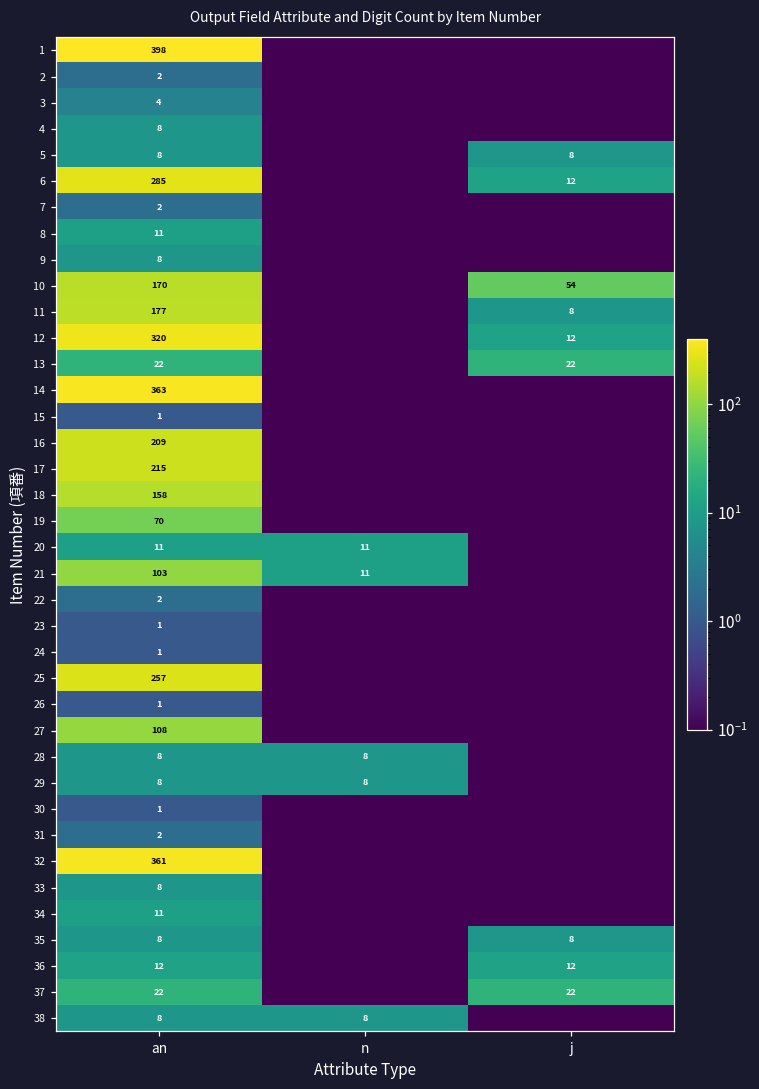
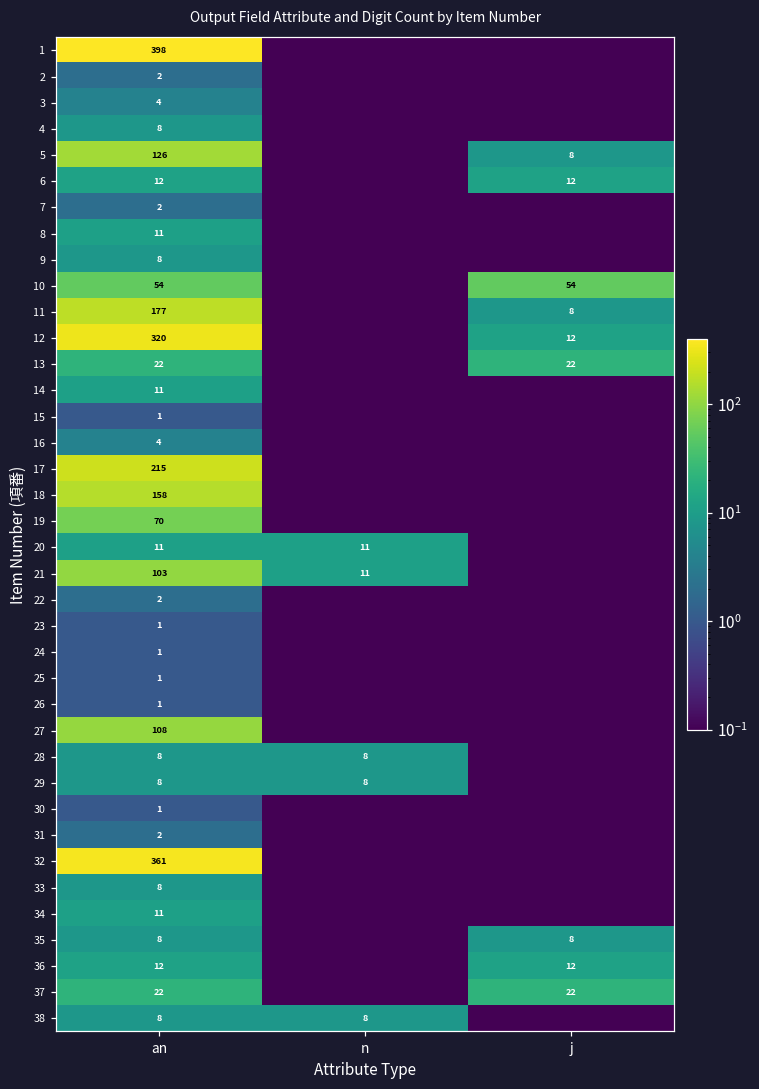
5, an: 8 -> 126
6, an: 285 -> 12
10, an: 170 -> 54
14, an: 363 -> 11
16, an: 209 -> 4
25, an: 257 -> 1
